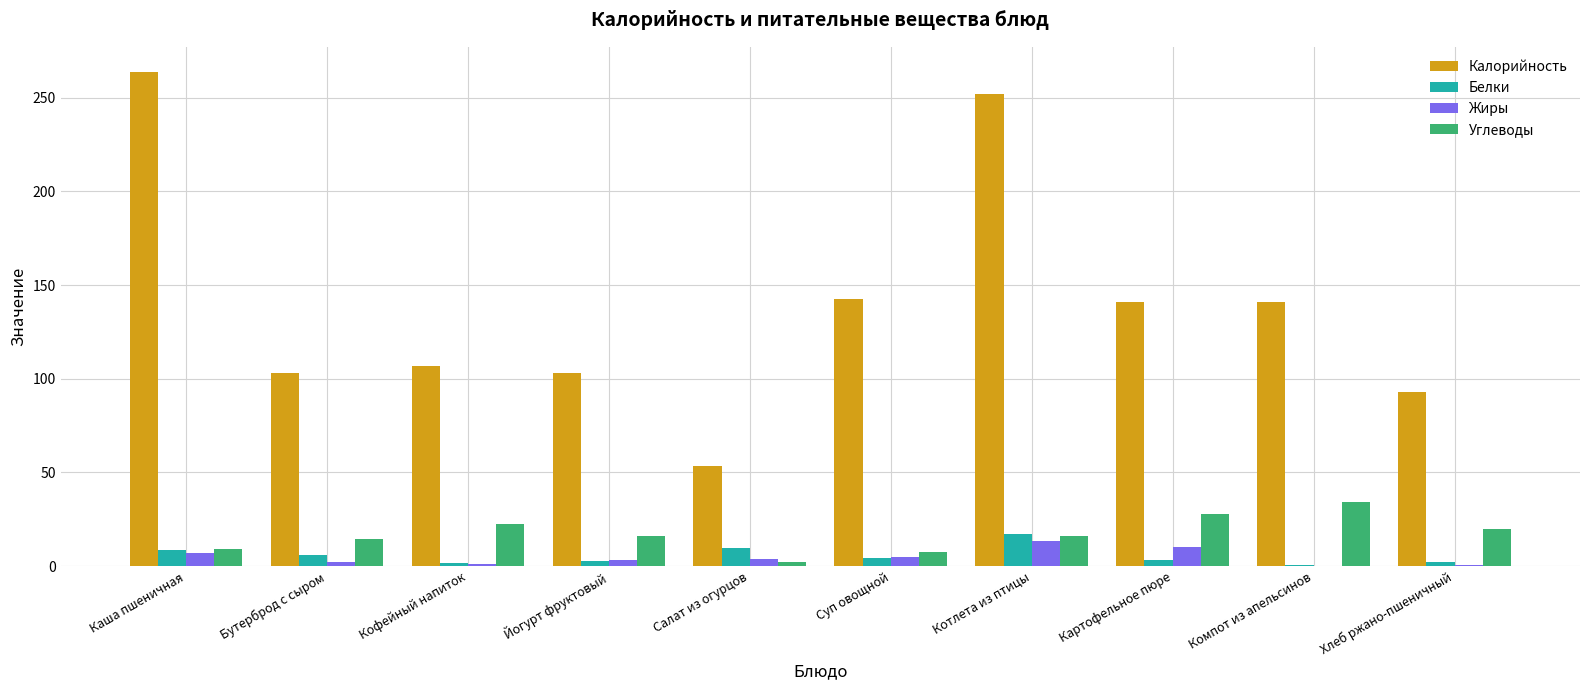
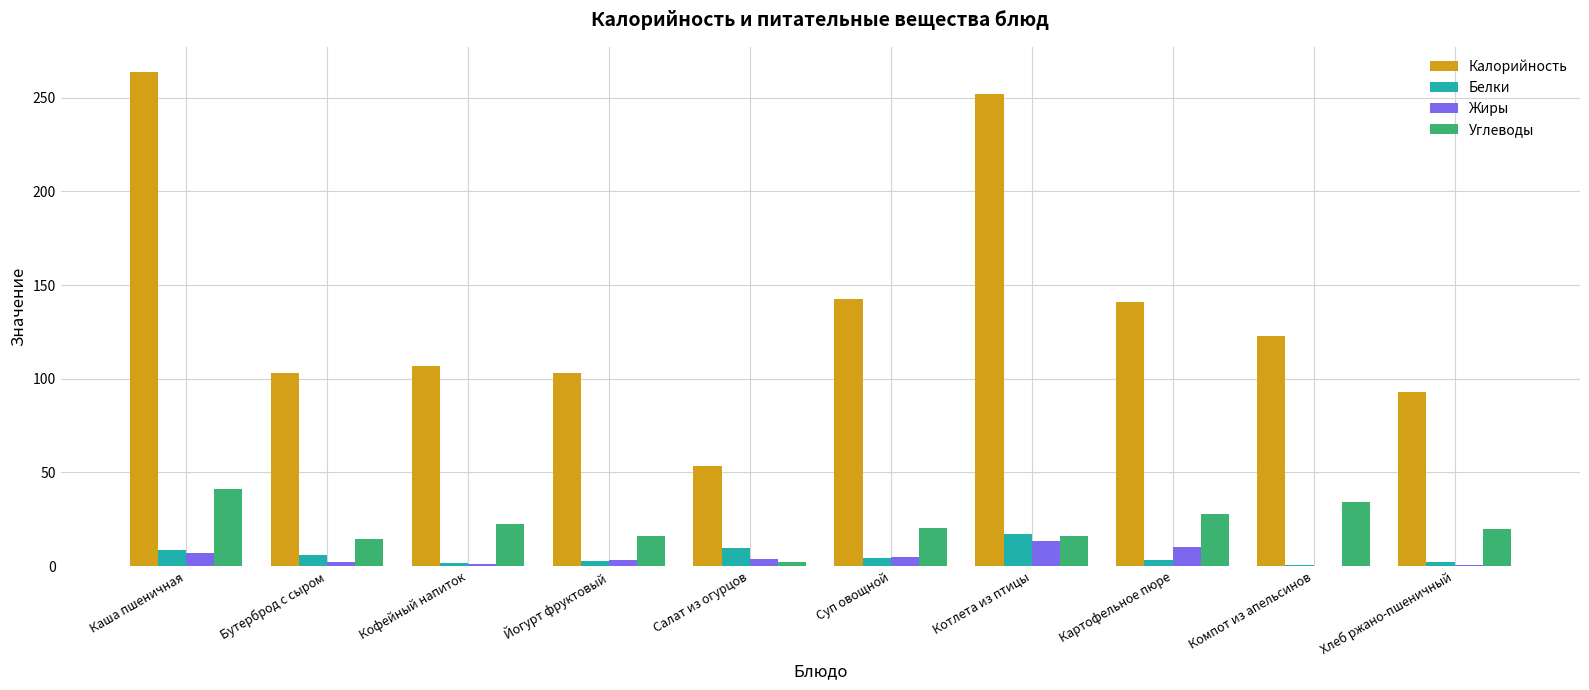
Углеводы, Каша пшеничная: 9 -> 41
Углеводы, Суп овощной: 7 -> 20
Калорийность, Компот из апельсинов: 141 -> 123
